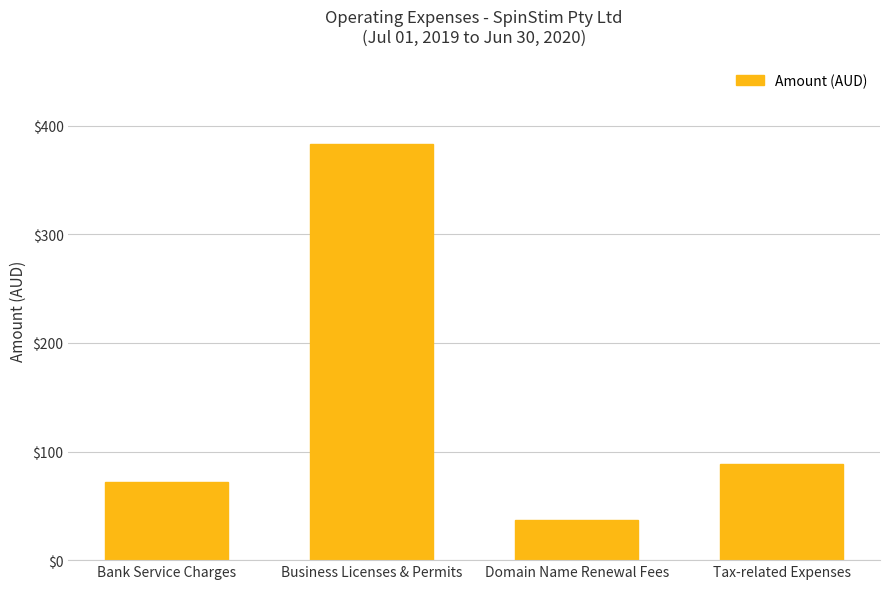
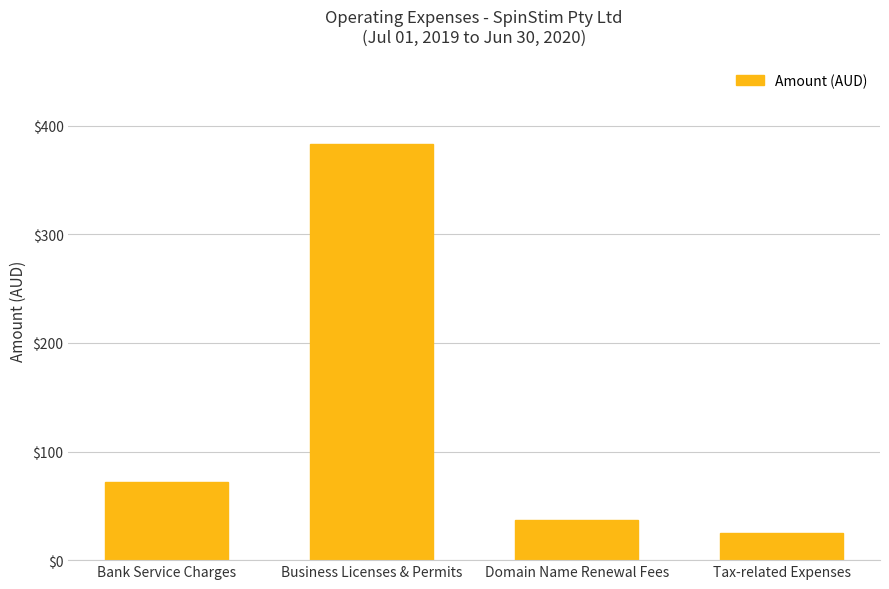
Tax-related Expenses: $88 -> $25
